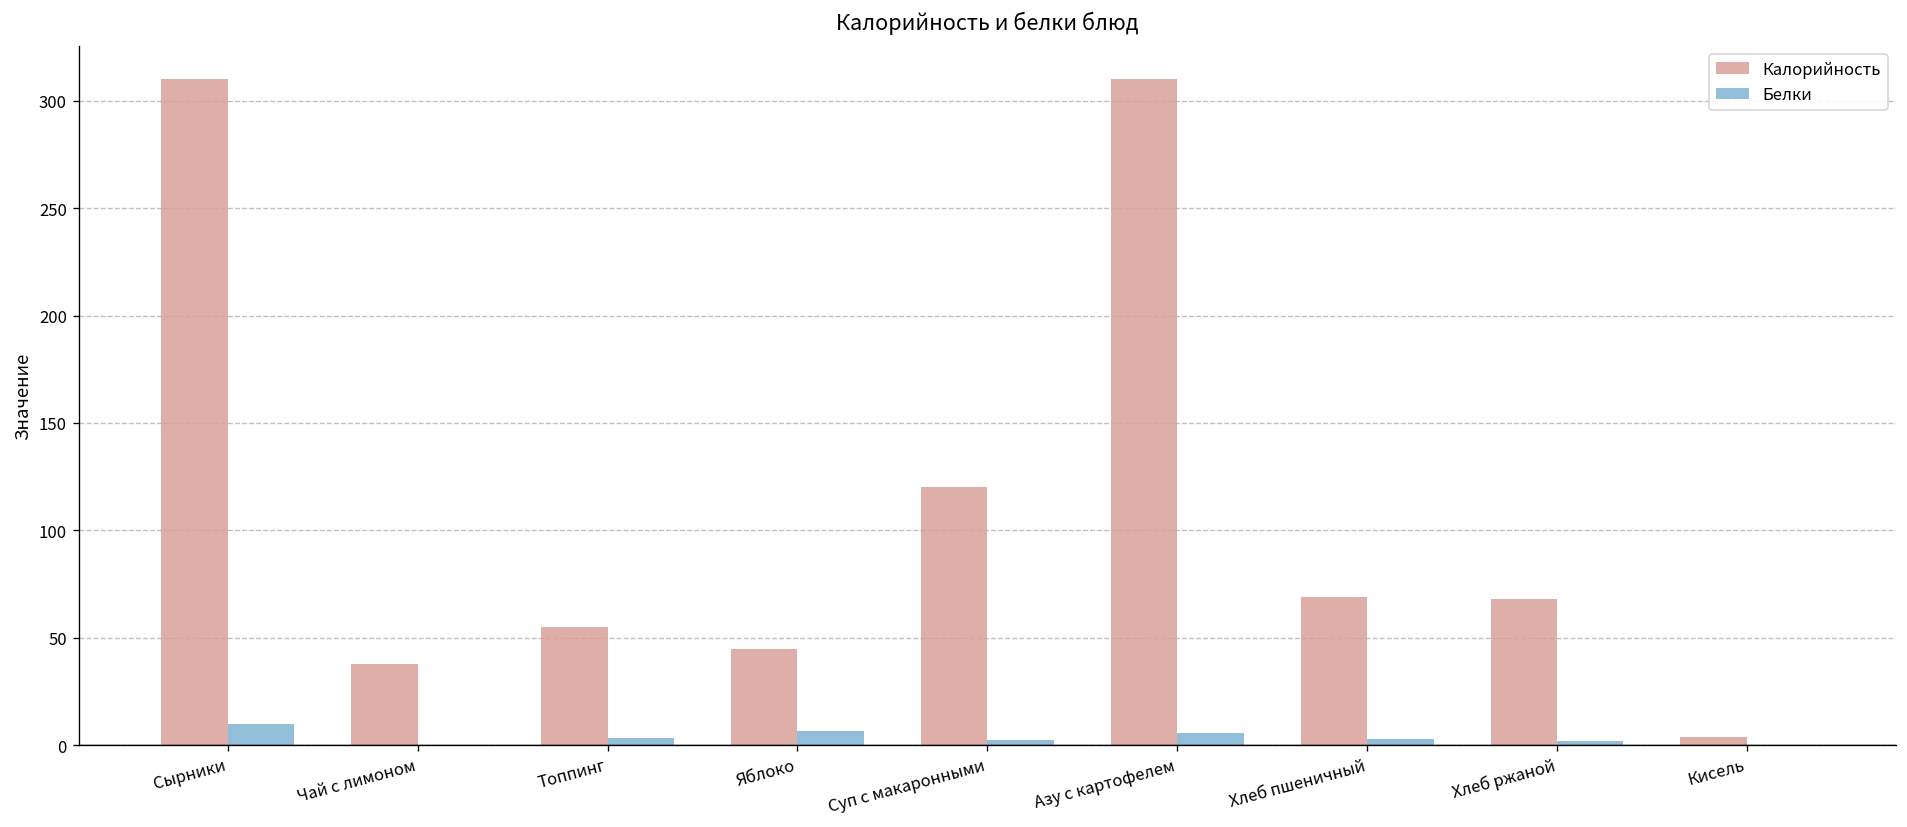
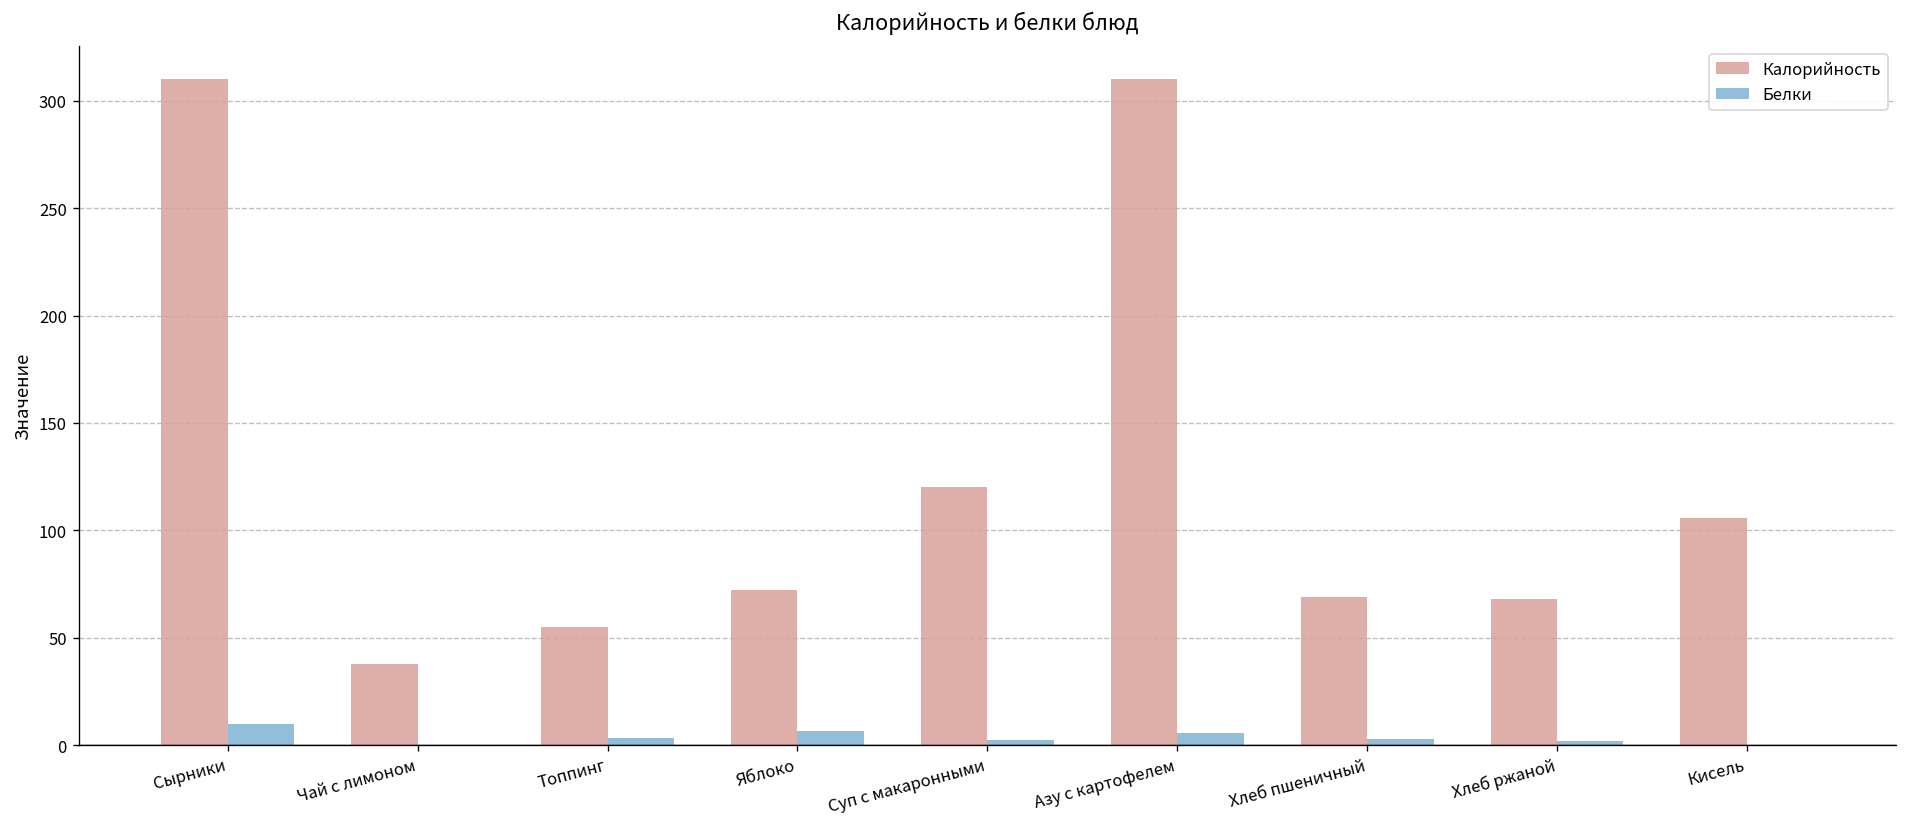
Калорийность, Яблоко: 45 -> 72
Калорийность, Кисель: 4 -> 106
